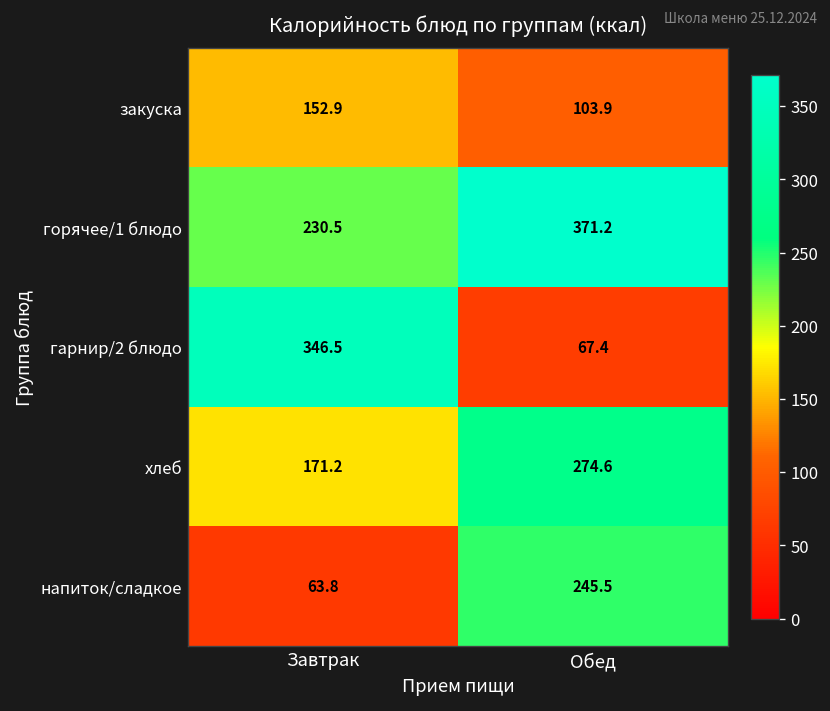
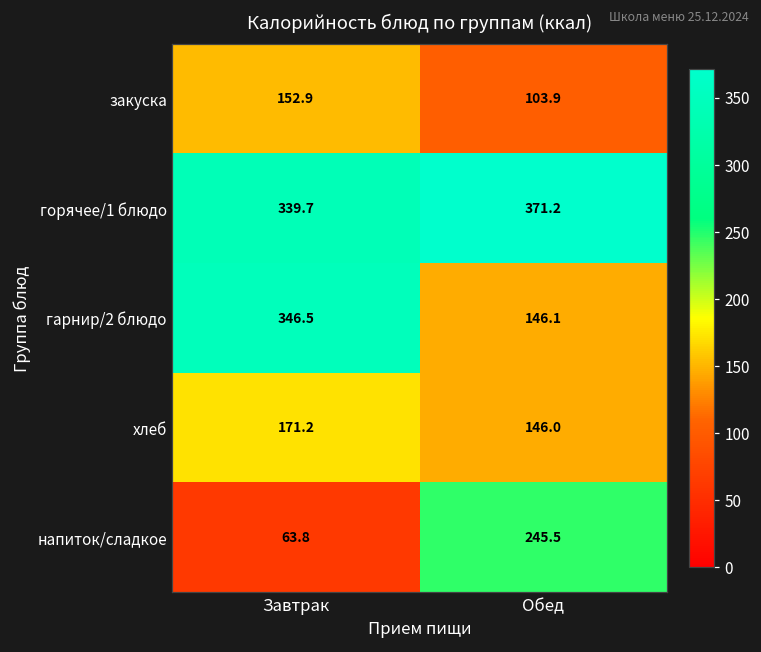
горячее/1 блюдо, Завтрак: 230.5 -> 339.7
гарнир/2 блюдо, Обед: 67.4 -> 146.1
хлеб, Обед: 274.6 -> 146.0
